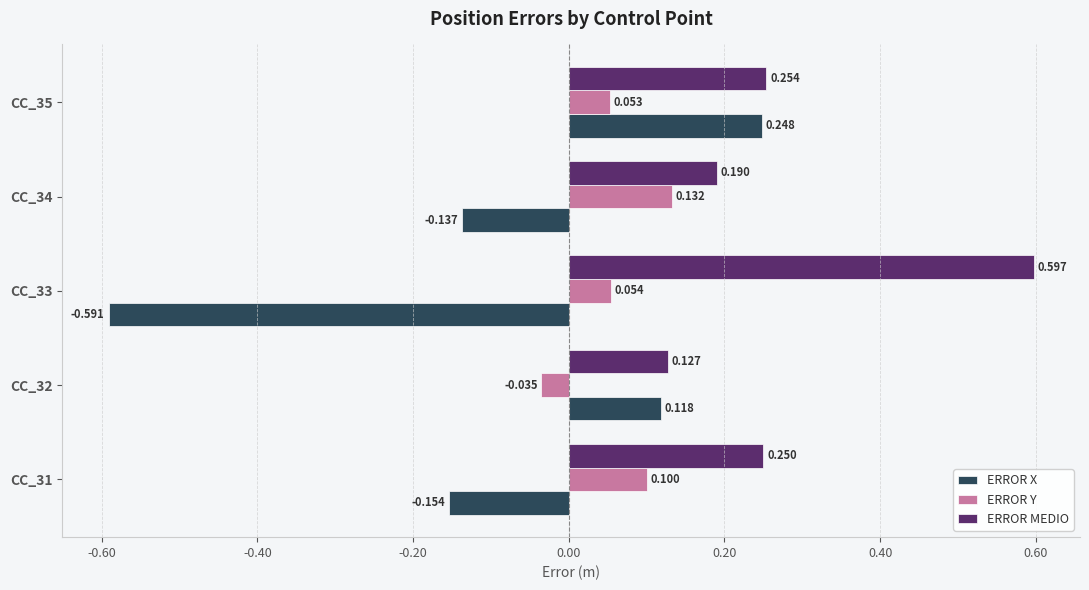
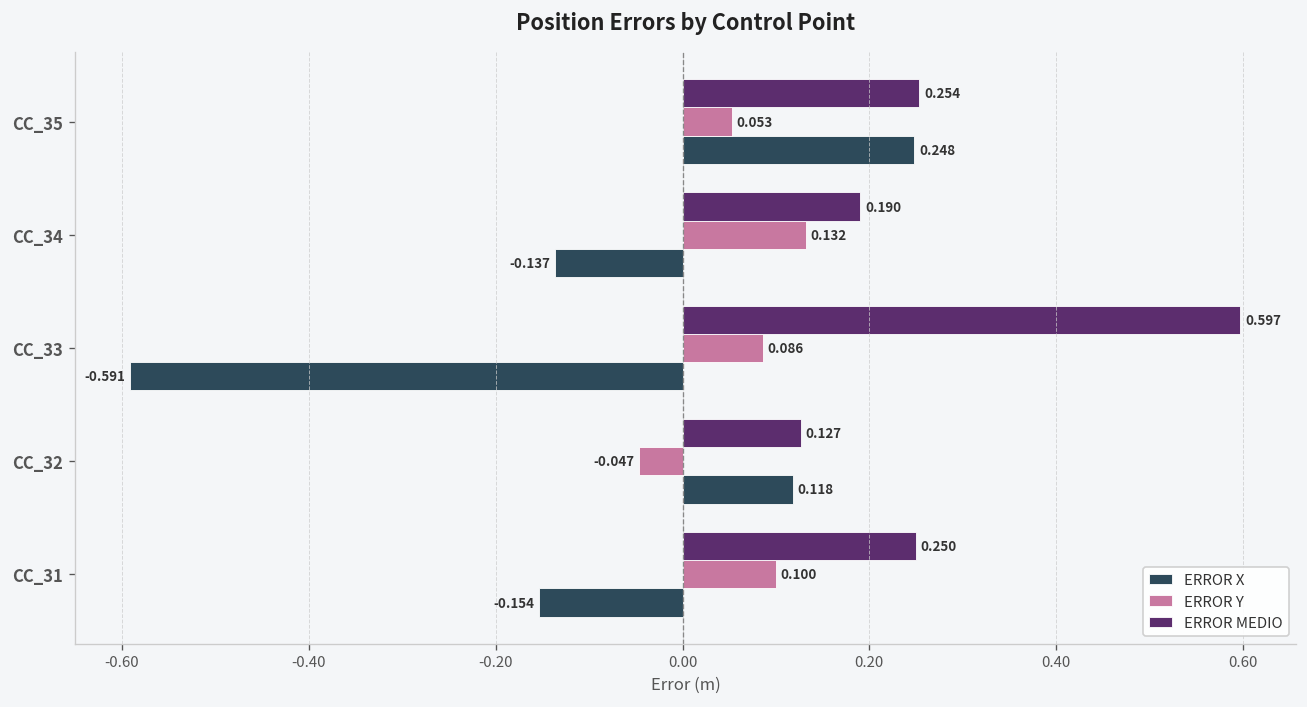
ERROR Y, CC_33: 0.054 -> 0.086
ERROR Y, CC_32: -0.035 -> -0.047
